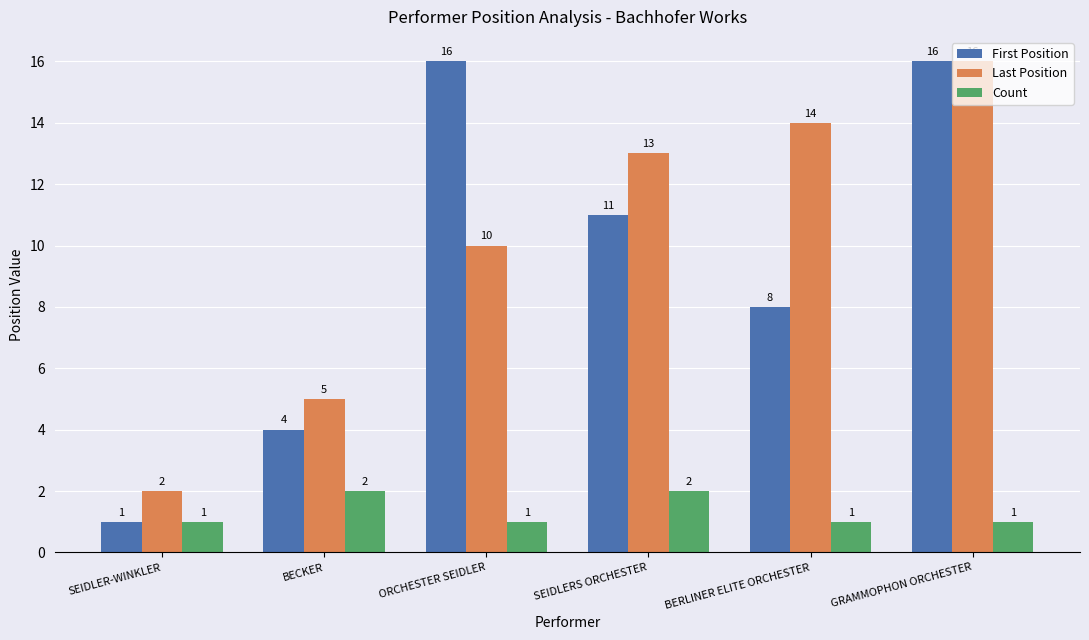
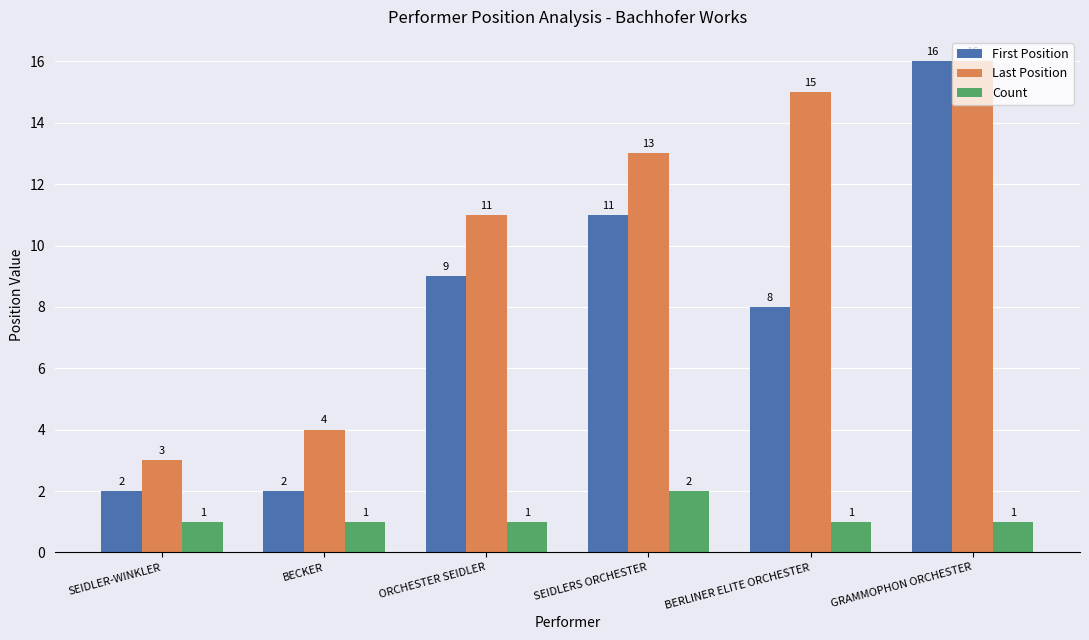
First Position, SEIDLER-WINKLER: 1 -> 2
Last Position, SEIDLER-WINKLER: 2 -> 3
First Position, BECKER: 4 -> 2
Last Position, BECKER: 5 -> 4
Count, BECKER: 2 -> 1
First Position, ORCHESTER SEIDLER: 16 -> 9
Last Position, ORCHESTER SEIDLER: 10 -> 11
Last Position, BERLINER ELITE ORCHESTER: 14 -> 15
